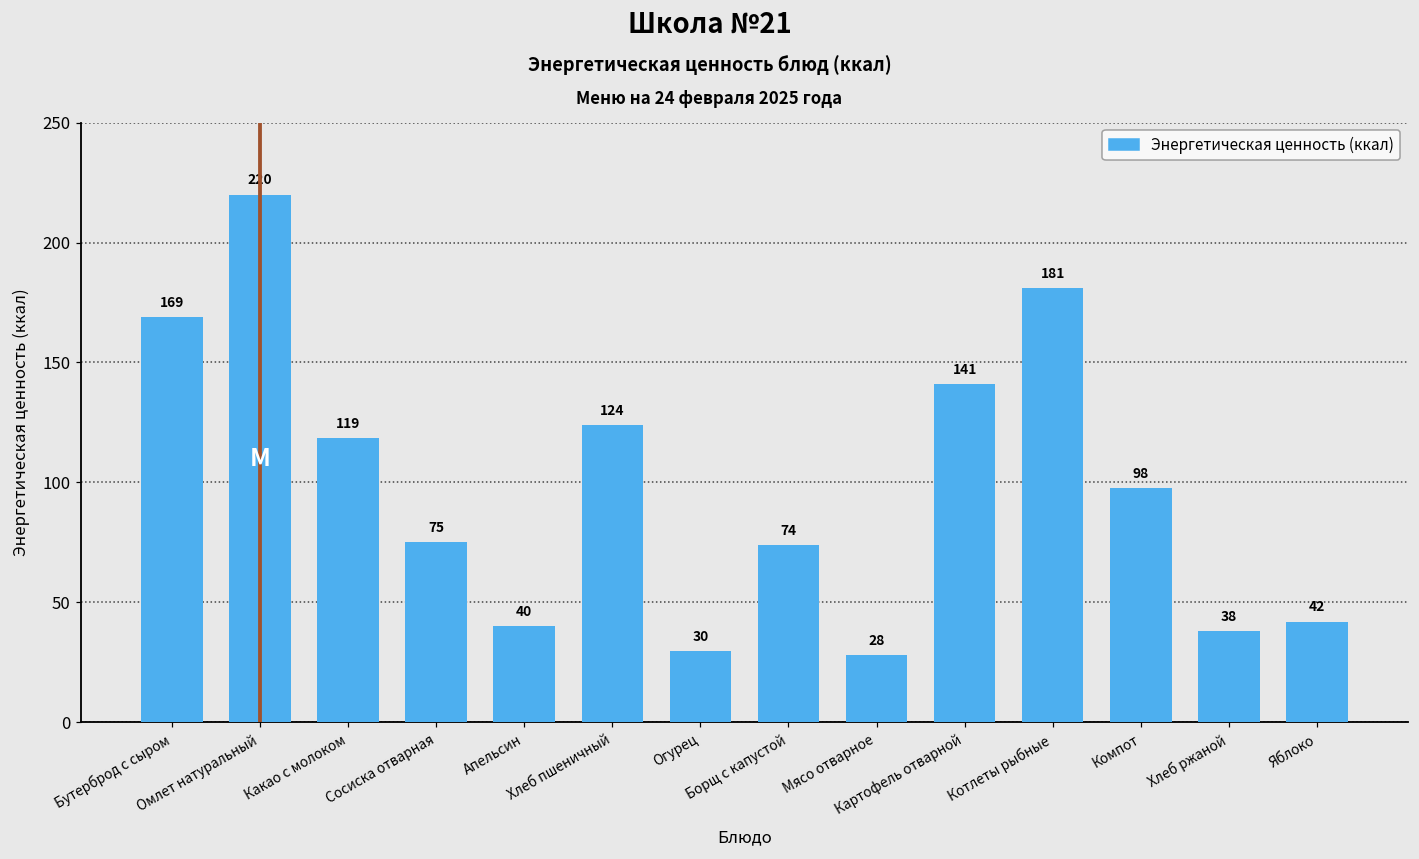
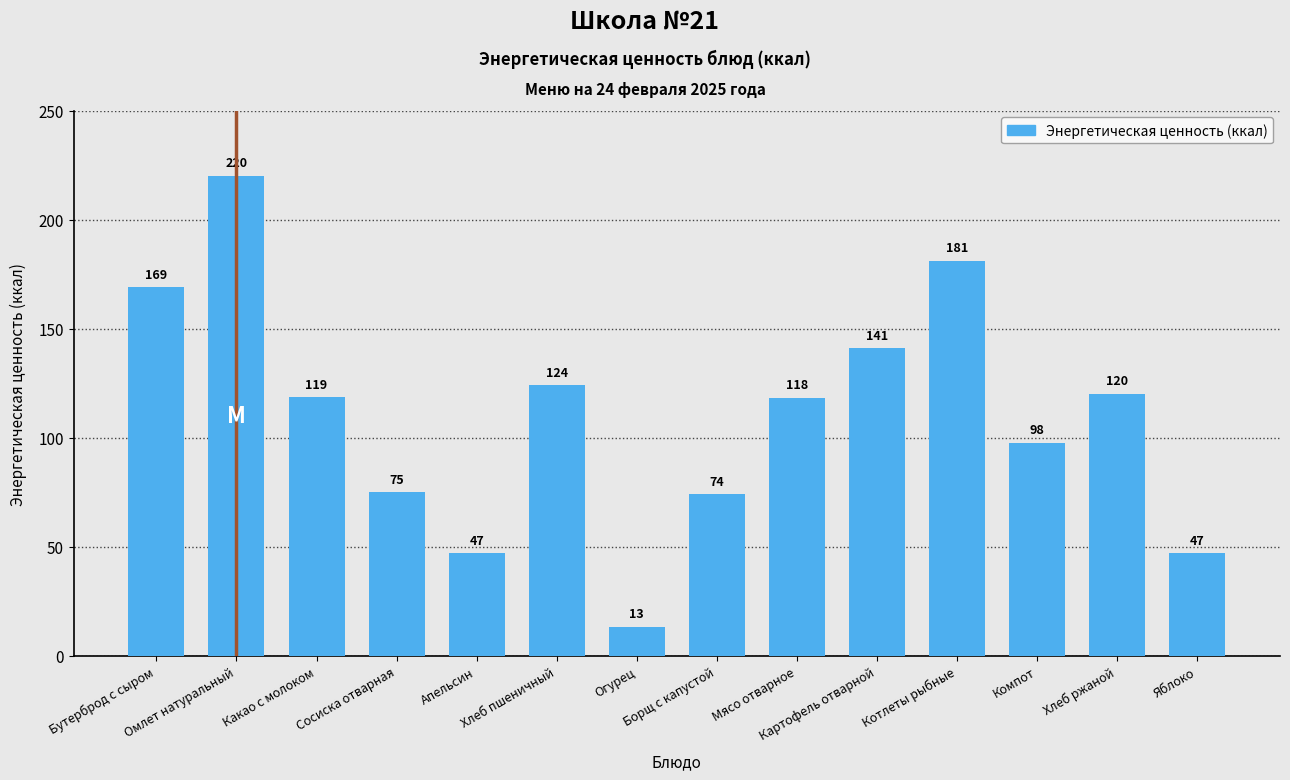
Апельсин: 40 -> 47
Огурец: 30 -> 13
Мясо отварное: 28 -> 118
Хлеб ржаной: 38 -> 120
Яблоко: 42 -> 47
